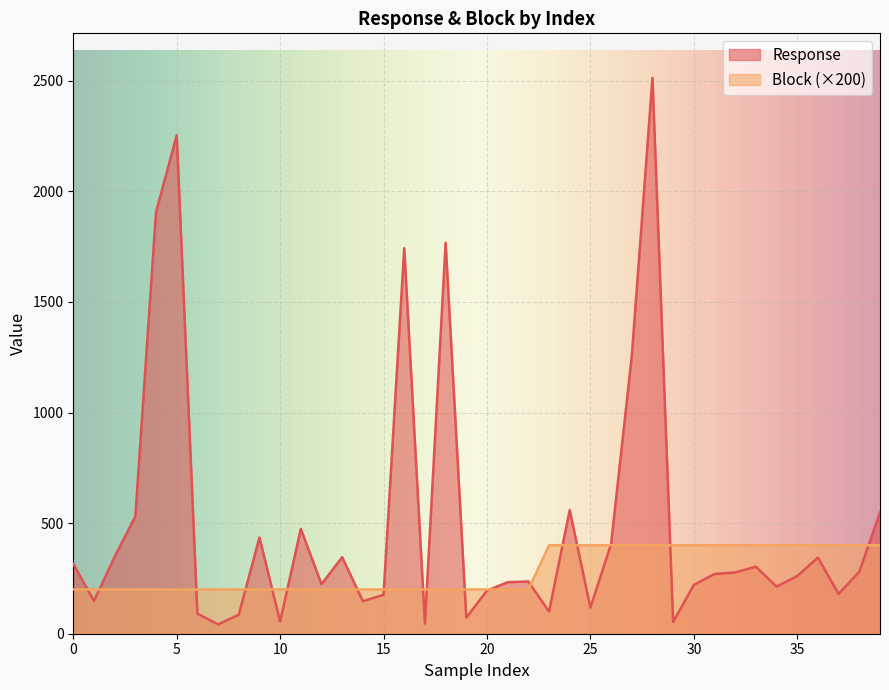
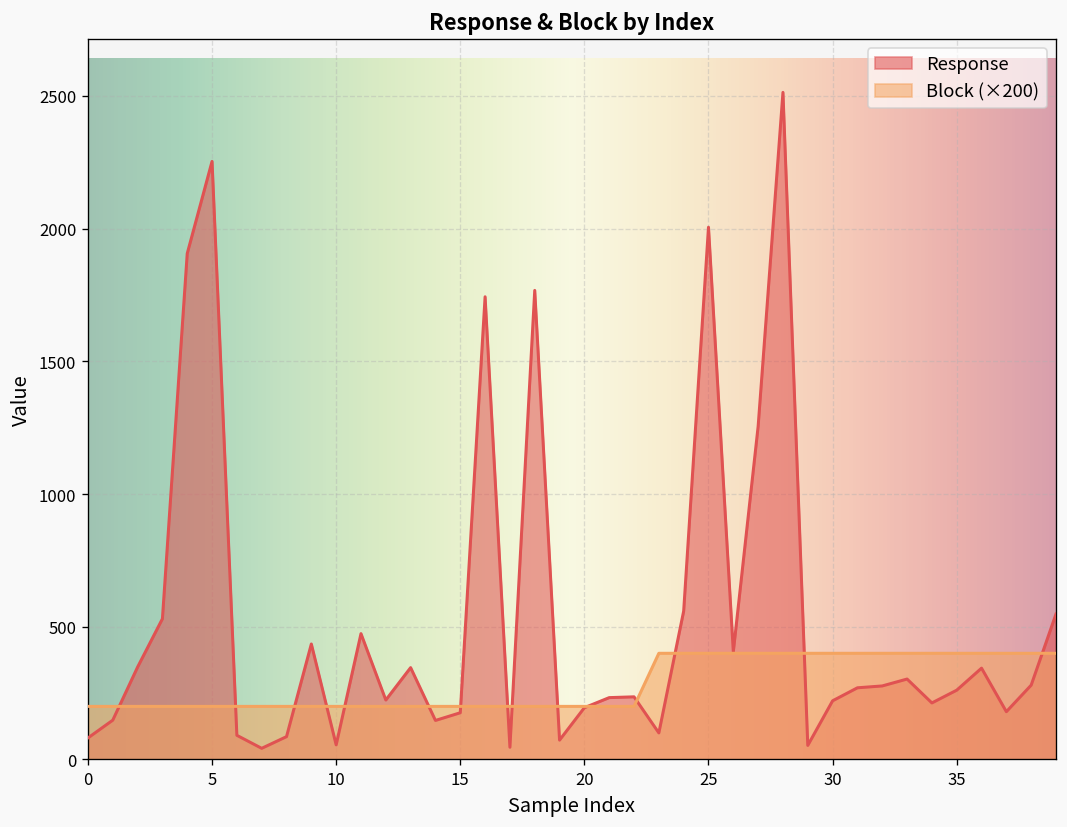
Response, 0: 320 -> 80
Response, 25: 120 -> 2010
